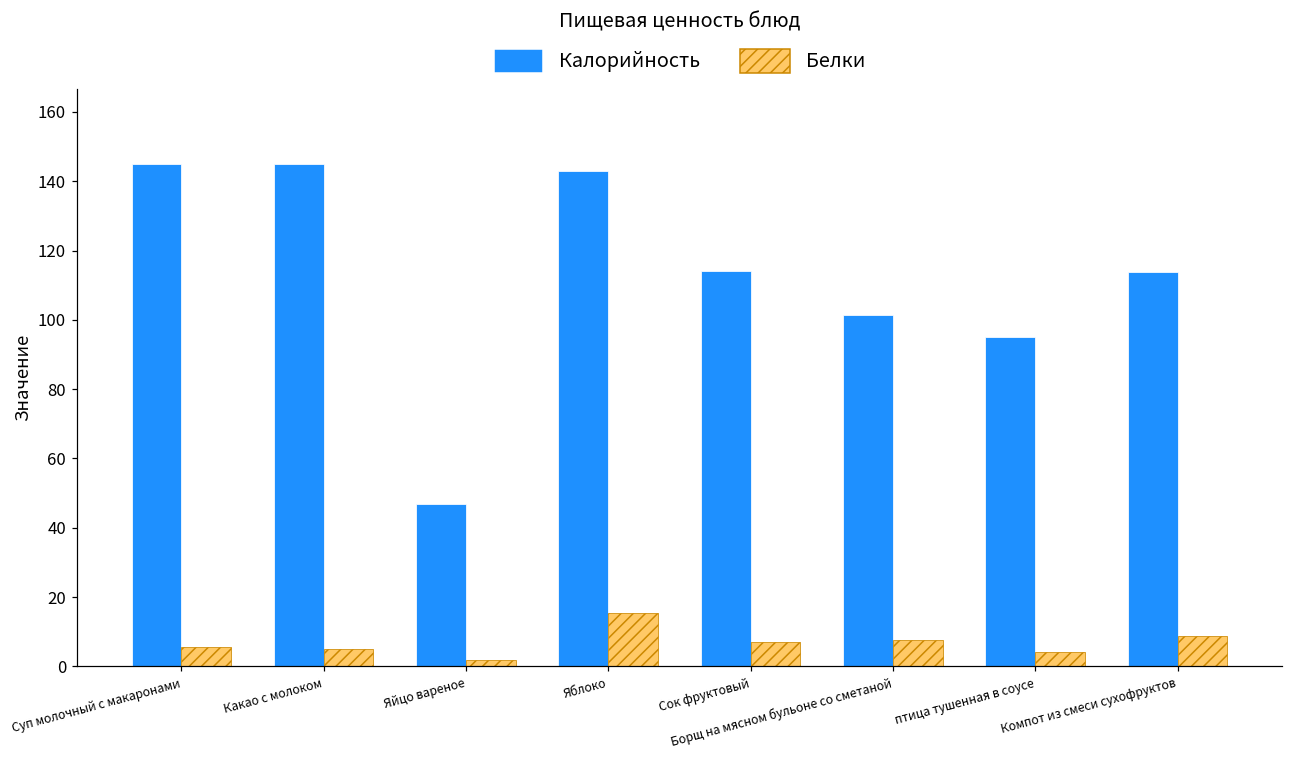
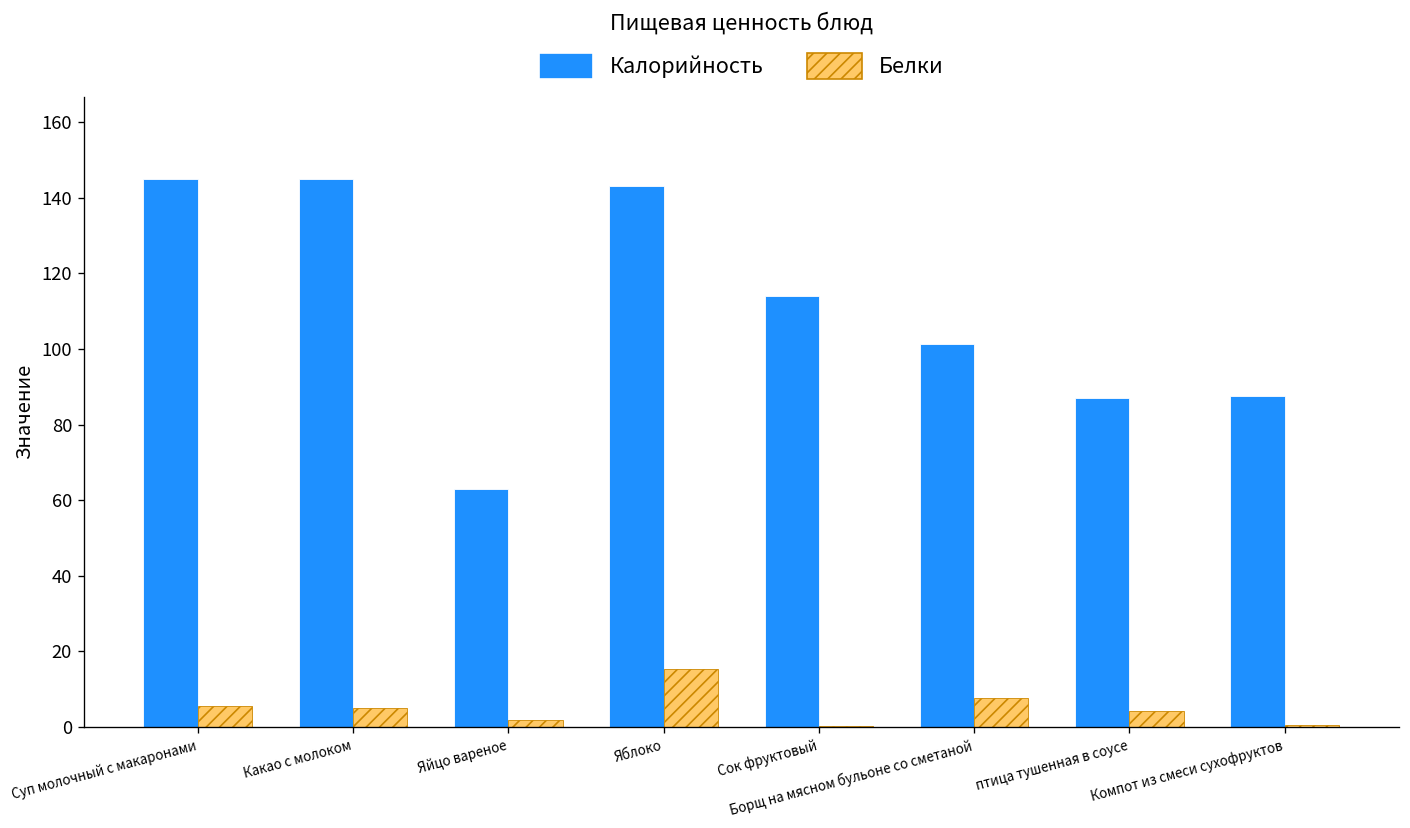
Калорийность, Яйцо вареное: 47 -> 63
Белки, Сок фруктовый: 7 -> 0
Калорийность, птица тушенная в соусе: 95 -> 87
Калорийность, Компот из смеси сухофруктов: 114 -> 88
Белки, Компот из смеси сухофруктов: 9 -> 1
